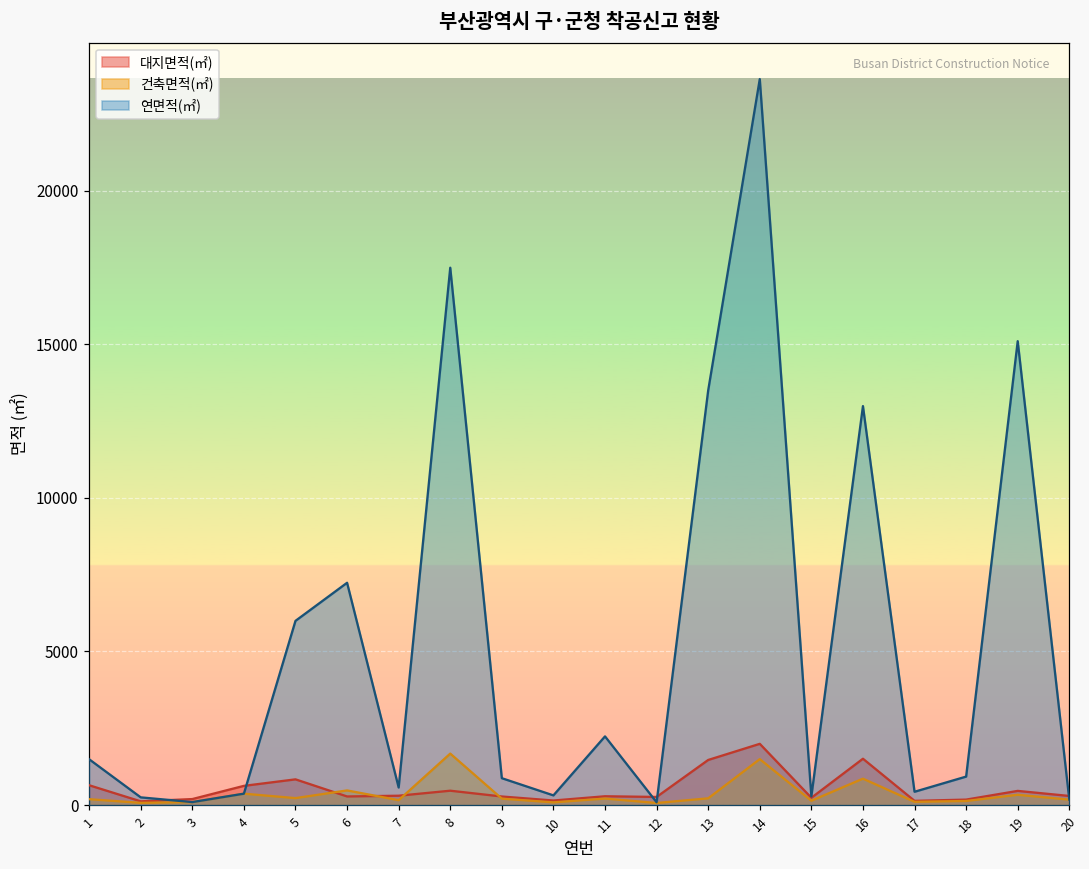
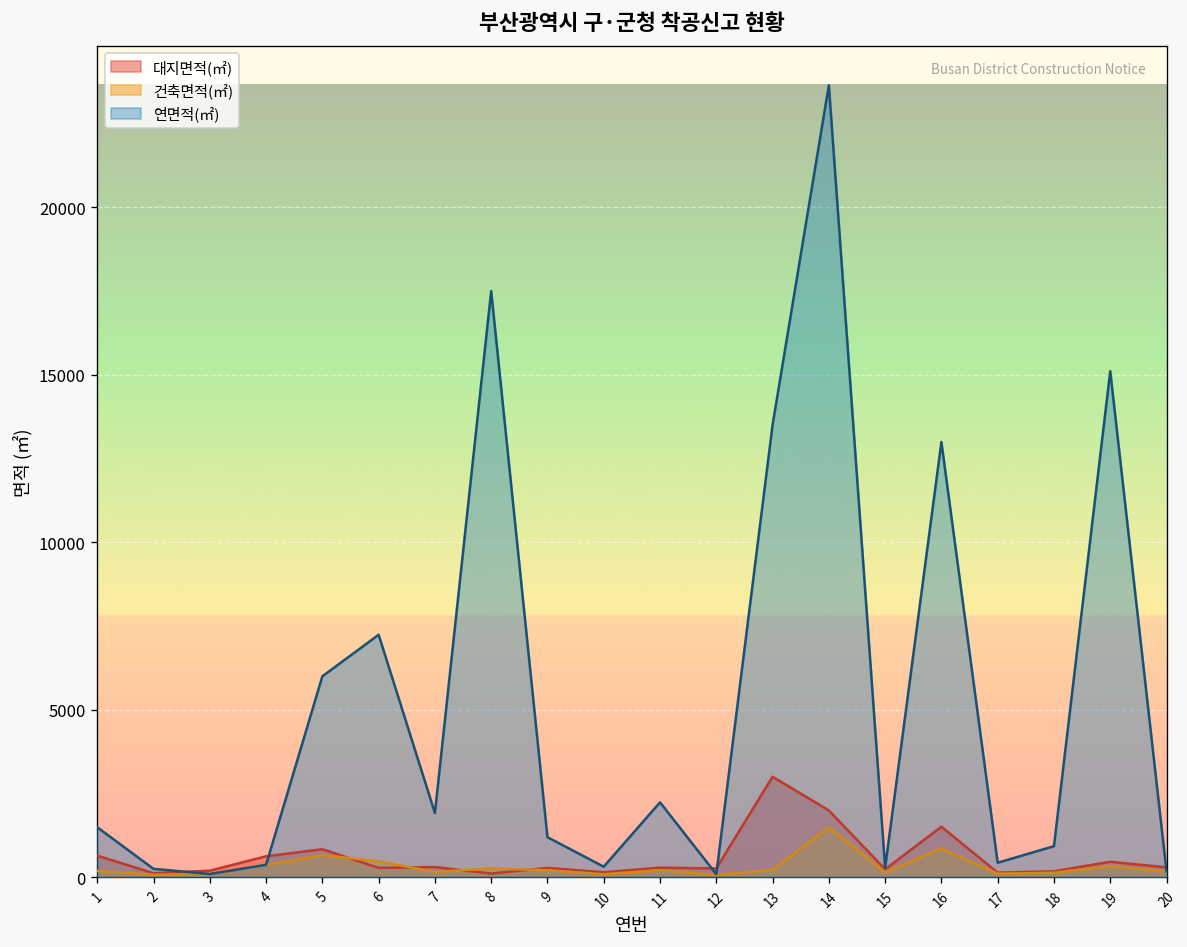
건축면적(㎡), 5: 200 -> 700
연면적(㎡), 7: 600 -> 1900
대지면적(㎡), 8: 500 -> 100
건축면적(㎡), 8: 1700 -> 300
연면적(㎡), 9: 900 -> 1200
대지면적(㎡), 13: 1500 -> 3000
